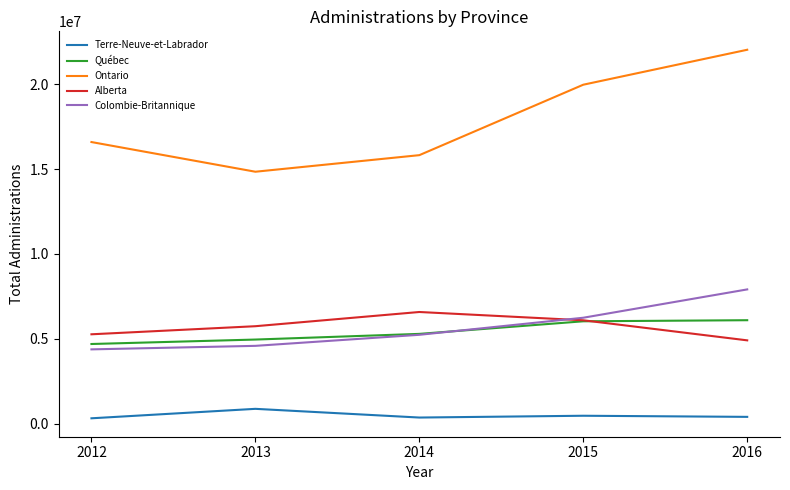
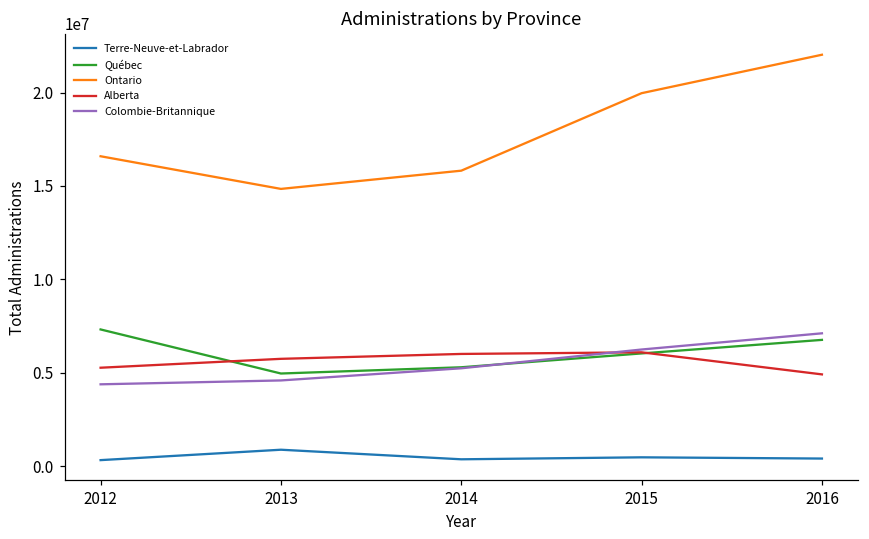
Québec, 2012: 4700000 -> 7300000
Alberta, 2014: 6600000 -> 6000000
Québec, 2016: 6100000 -> 6800000
Colombie-Britannique, 2016: 7900000 -> 7100000
